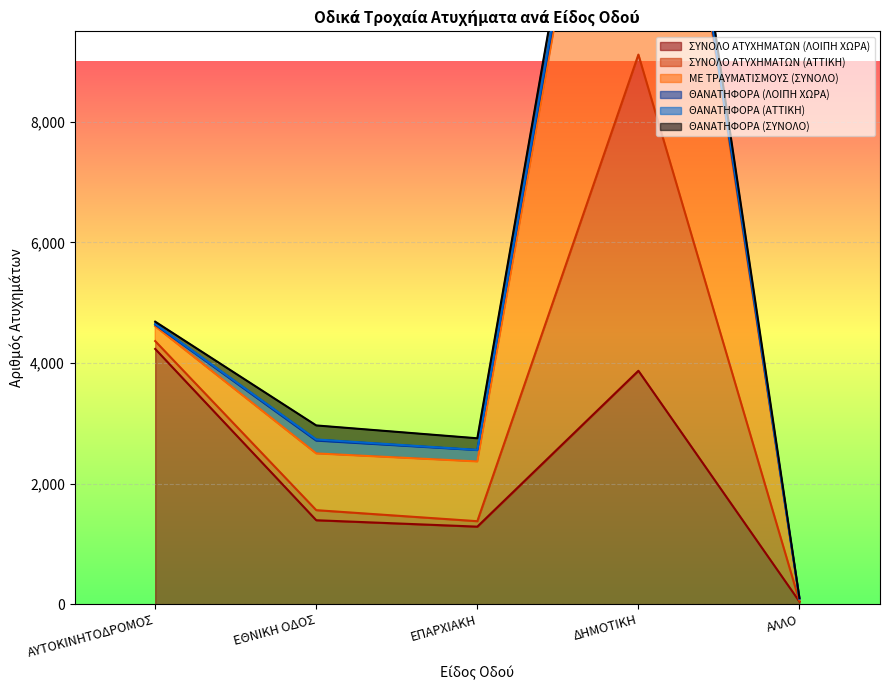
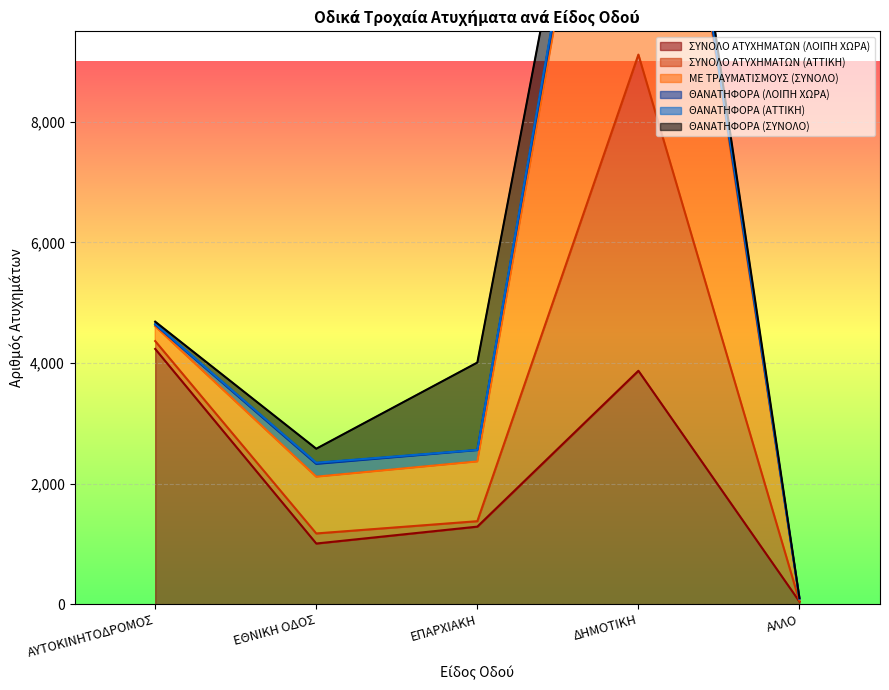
ΣΥΝΟΛΟ ΑΤΥΧΗΜΑΤΩΝ (ΛΟΙΠΗ ΧΩΡΑ), ΕΘΝΙΚΗ ΟΔΟΣ: 1,400 -> 1,000
ΘΑΝΑΤΗΦΟΡΑ (ΣΥΝΟΛΟ), ΕΠΑΡΧΙΑΚΗ: 200 -> 1,400
